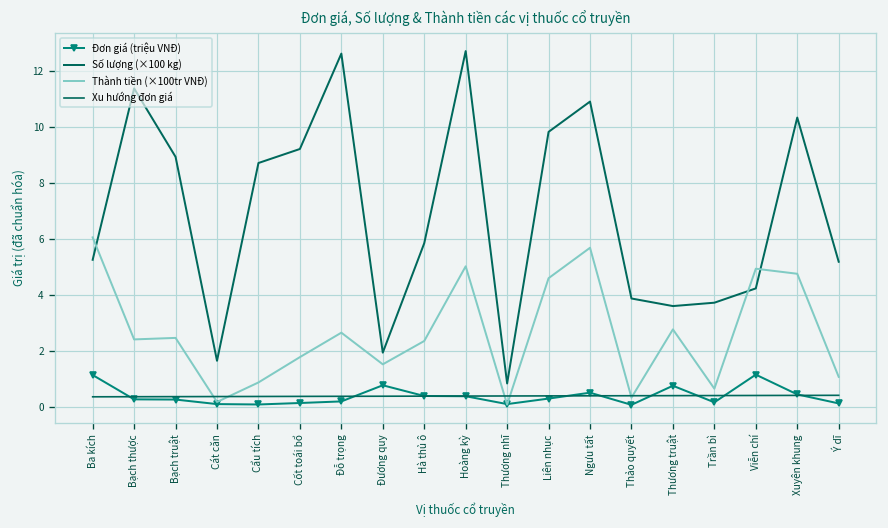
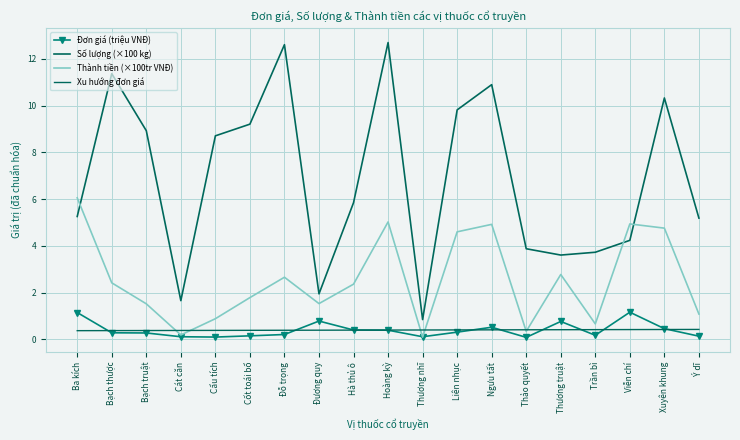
Thành tiền (×100tr VNĐ), Bạch truật: 2.5 -> 1.5
Thành tiền (×100tr VNĐ), Ngưu tất: 5.7 -> 4.9
